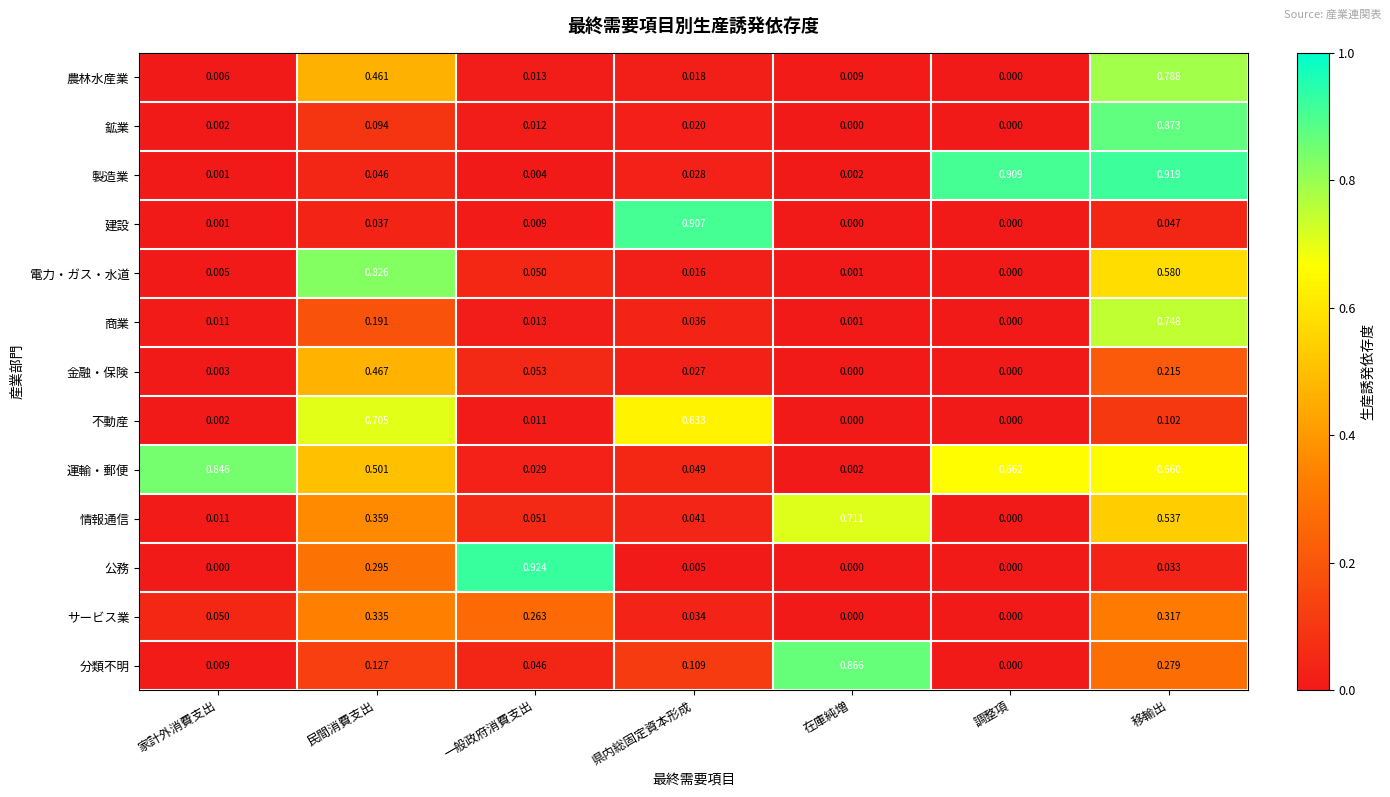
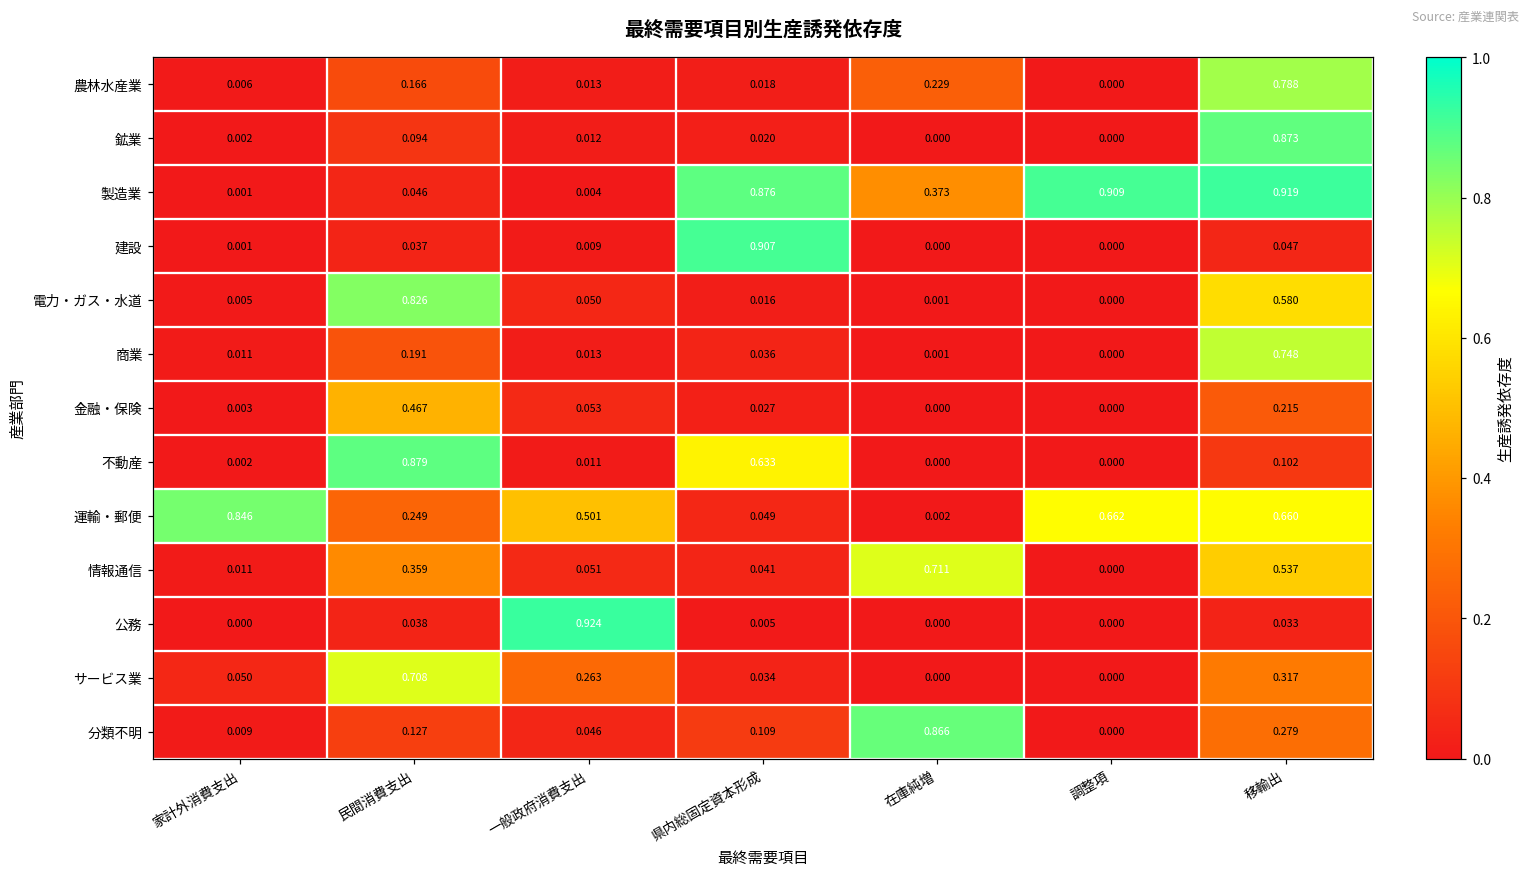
農林水産業, 民間消費支出: 0.461 -> 0.166
農林水産業, 在庫純増: 0.009 -> 0.229
製造業, 県内総固定資本形成: 0.028 -> 0.876
製造業, 在庫純増: 0.002 -> 0.373
不動産, 民間消費支出: 0.705 -> 0.879
運輸・郵便, 民間消費支出: 0.501 -> 0.249
運輸・郵便, 一般政府消費支出: 0.029 -> 0.501
公務, 民間消費支出: 0.295 -> 0.038
サービス業, 民間消費支出: 0.335 -> 0.708
